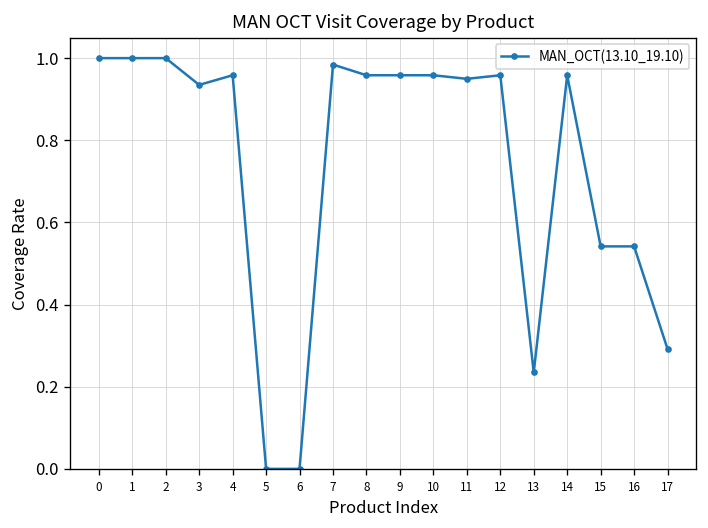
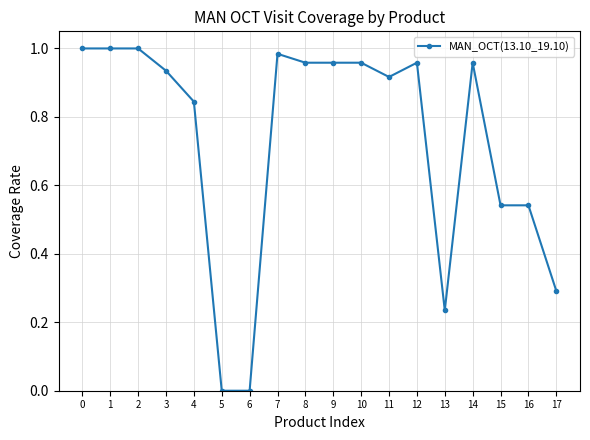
4: 0.96 -> 0.84
11: 0.95 -> 0.92
